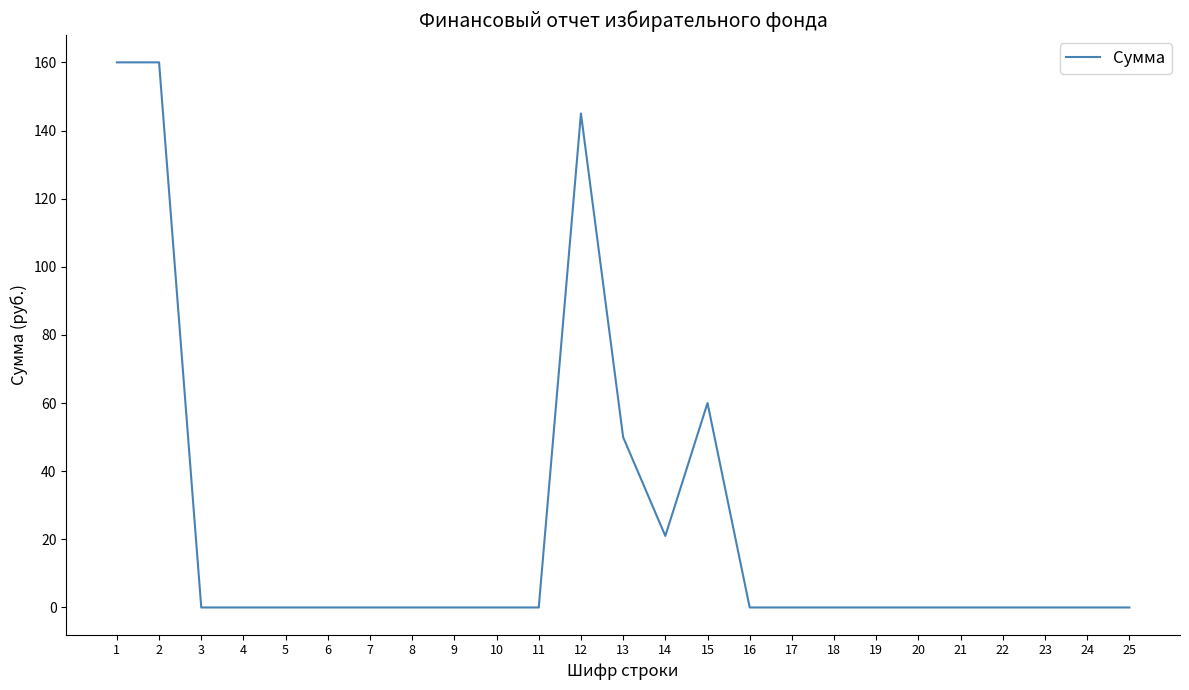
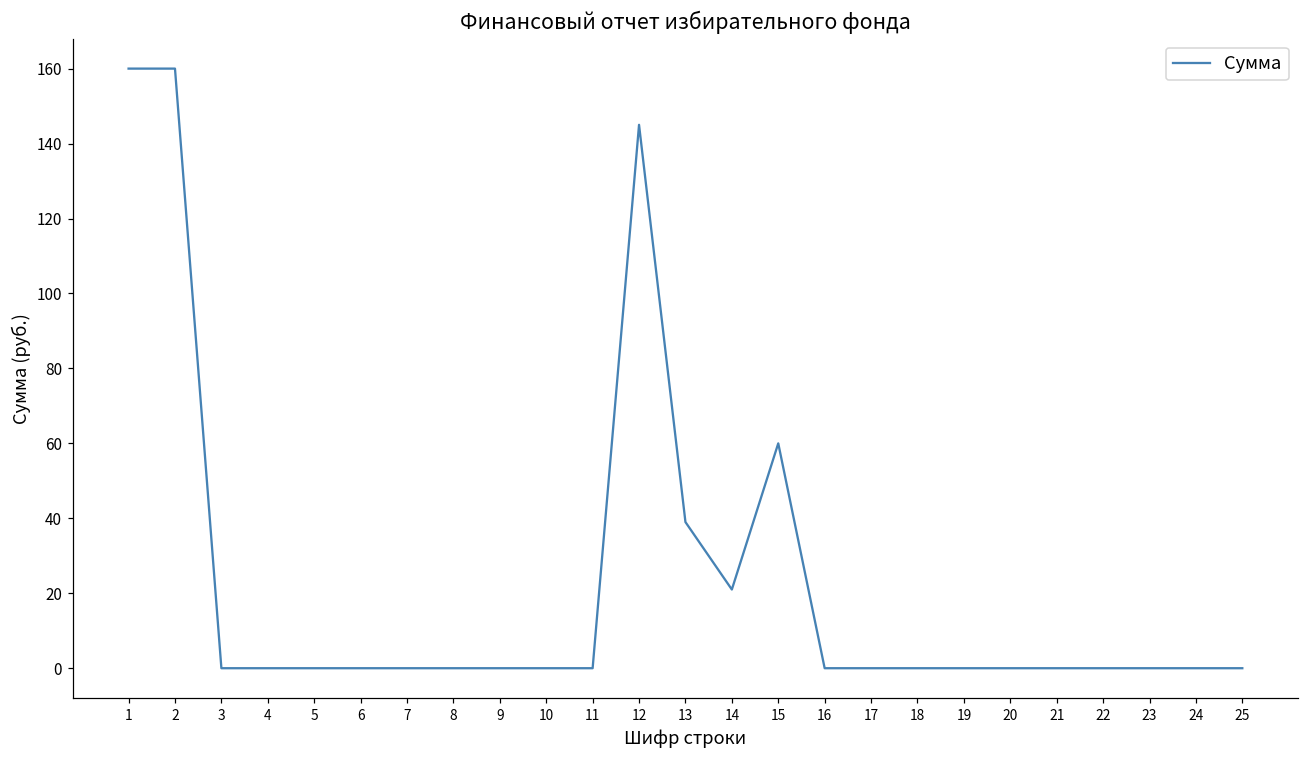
13: 50 -> 39
